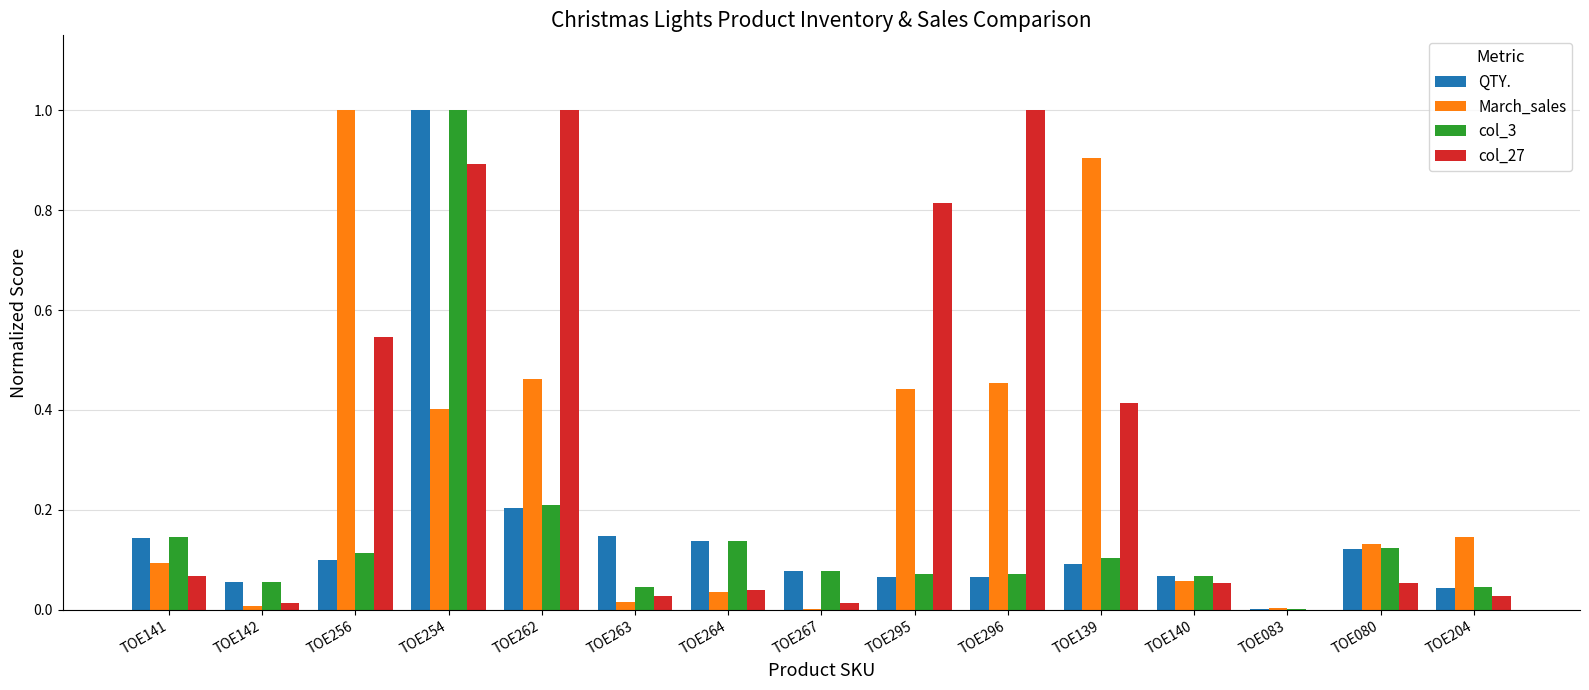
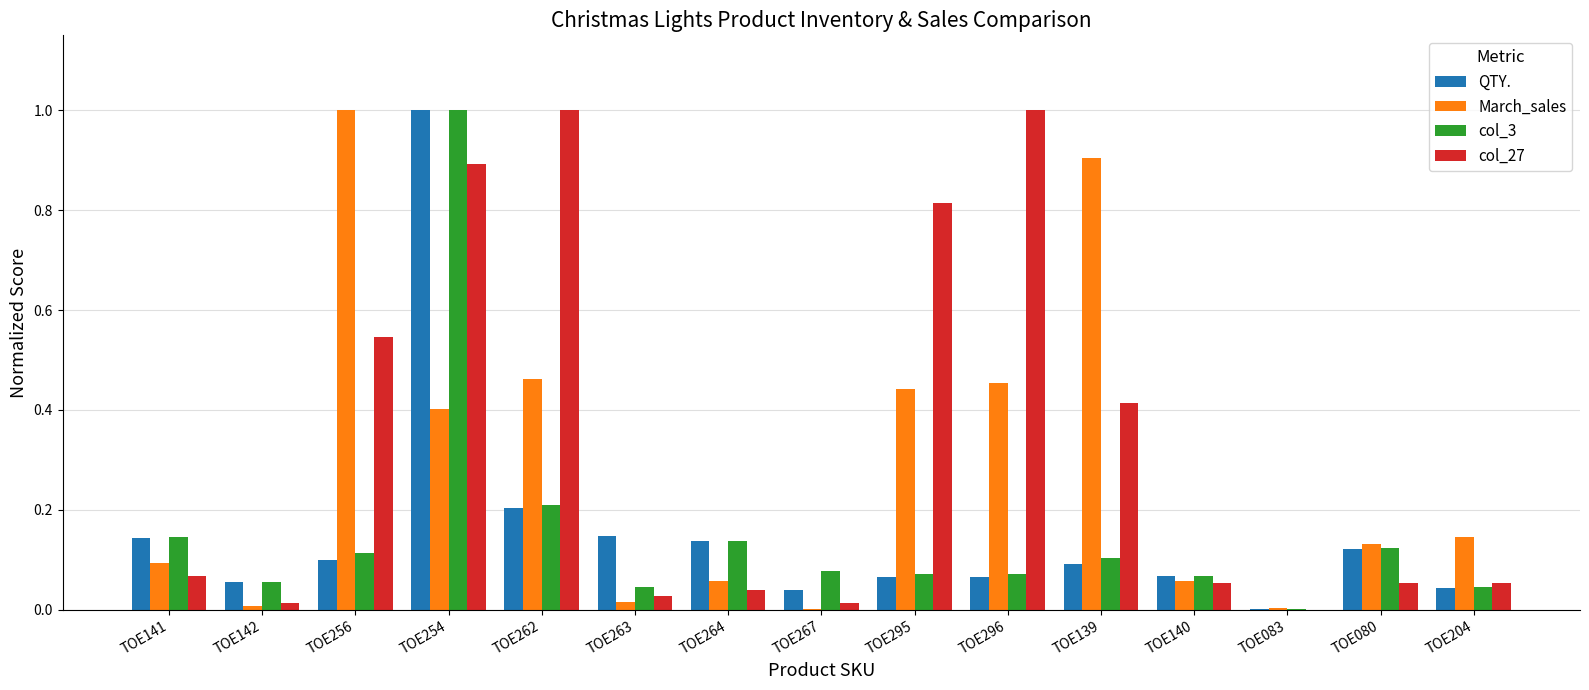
March_sales, TOE264: 0.03 -> 0.06
QTY., TOE267: 0.08 -> 0.04
col_27, TOE204: 0.03 -> 0.05
